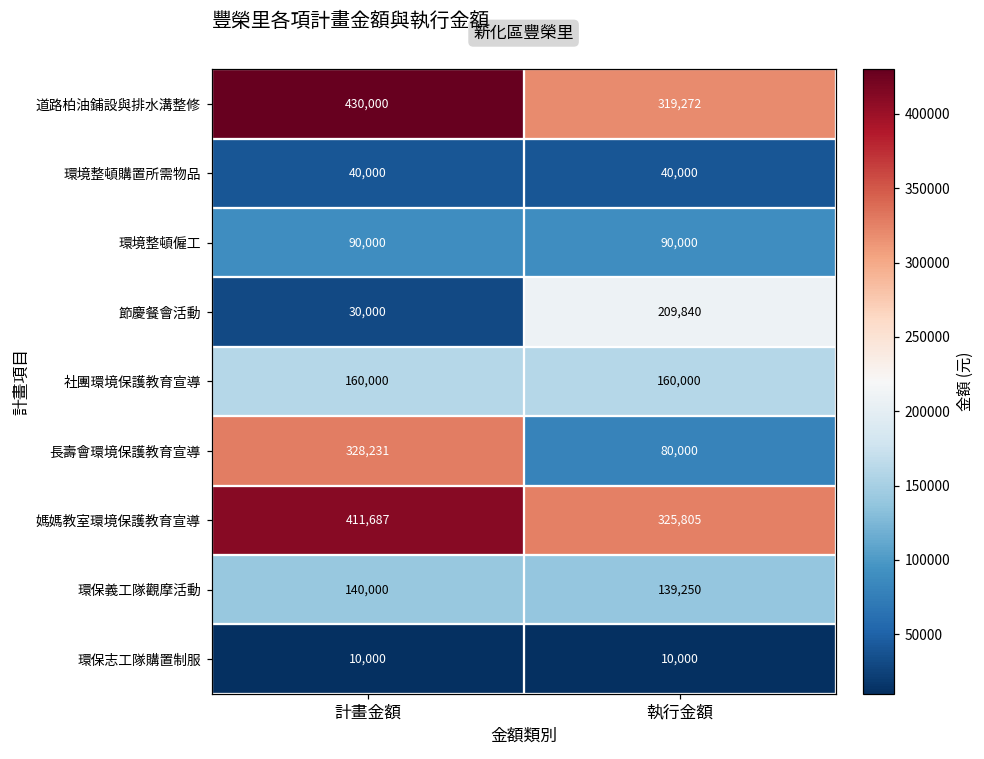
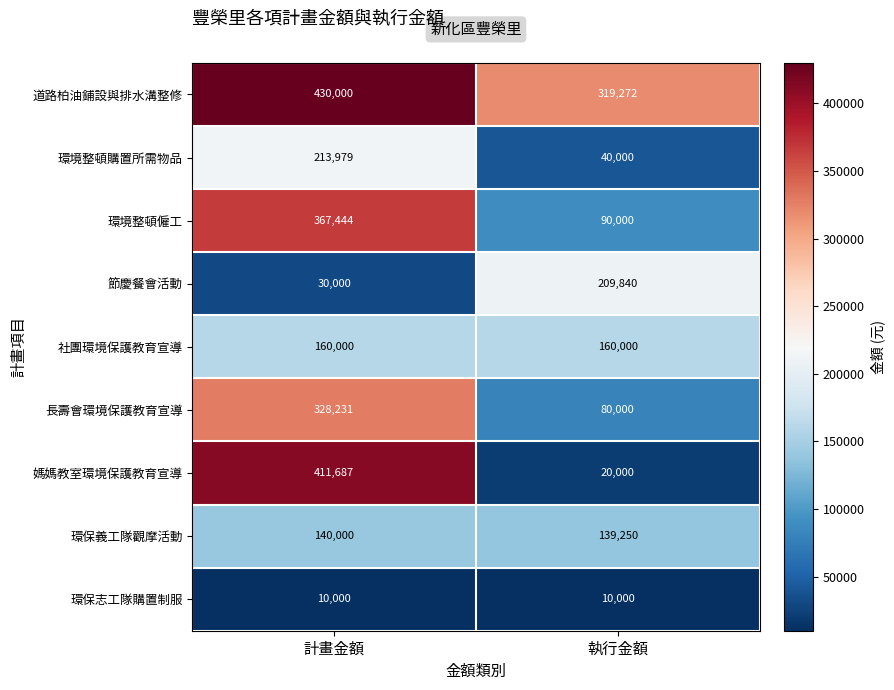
環境整頓購置所需物品, 計畫金額: 40,000 -> 213,979
環境整頓僱工, 計畫金額: 90,000 -> 367,444
媽媽教室環境保護教育宣導, 執行金額: 325,805 -> 20,000
